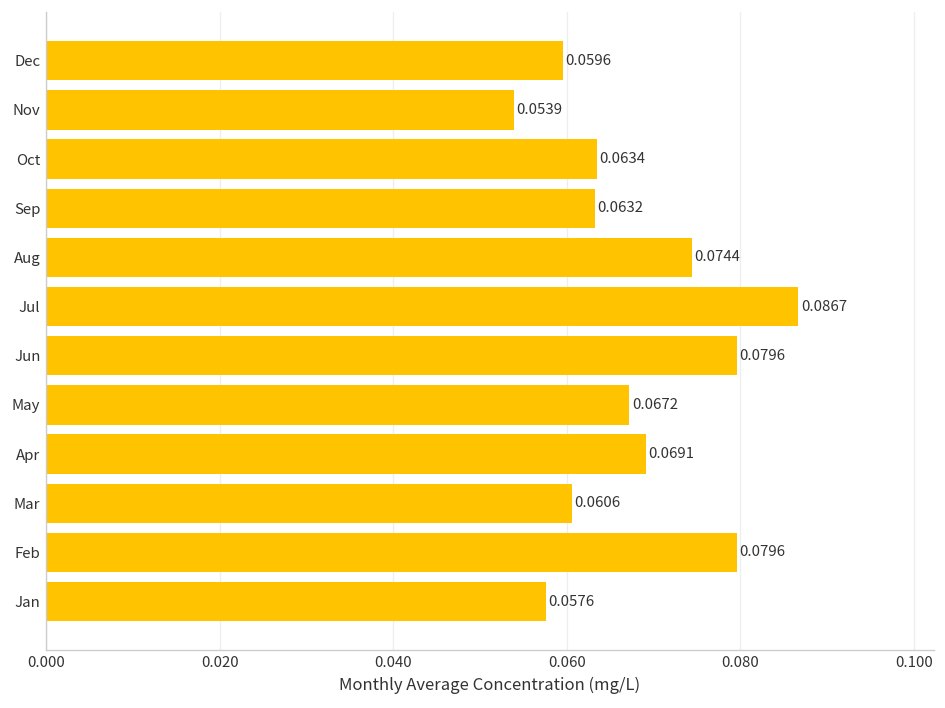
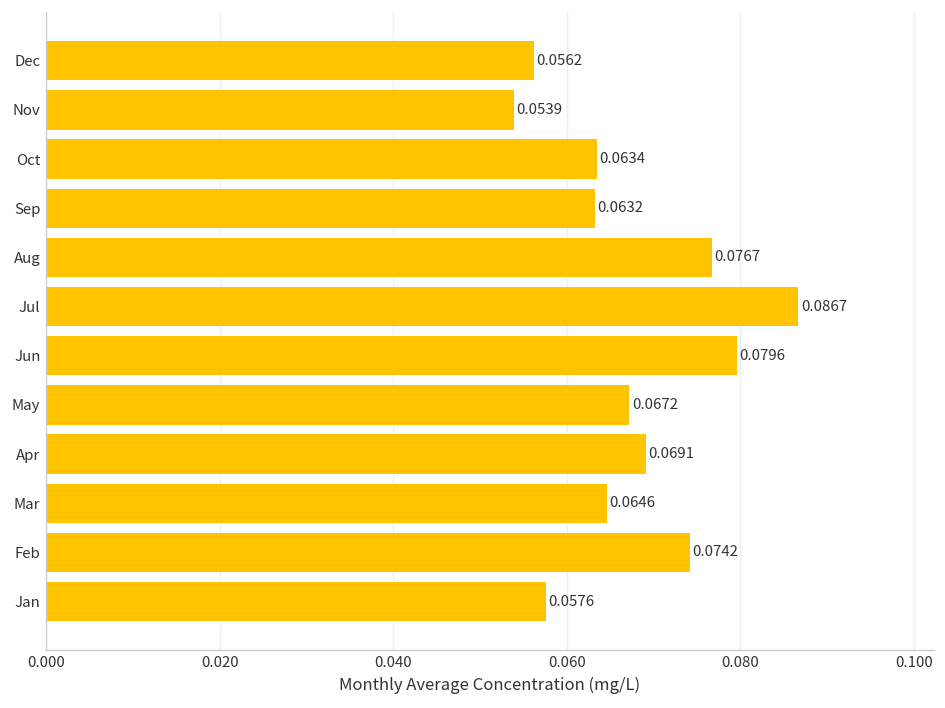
Dec: 0.0596 -> 0.0562
Aug: 0.0744 -> 0.0767
Mar: 0.0606 -> 0.0646
Feb: 0.0796 -> 0.0742
